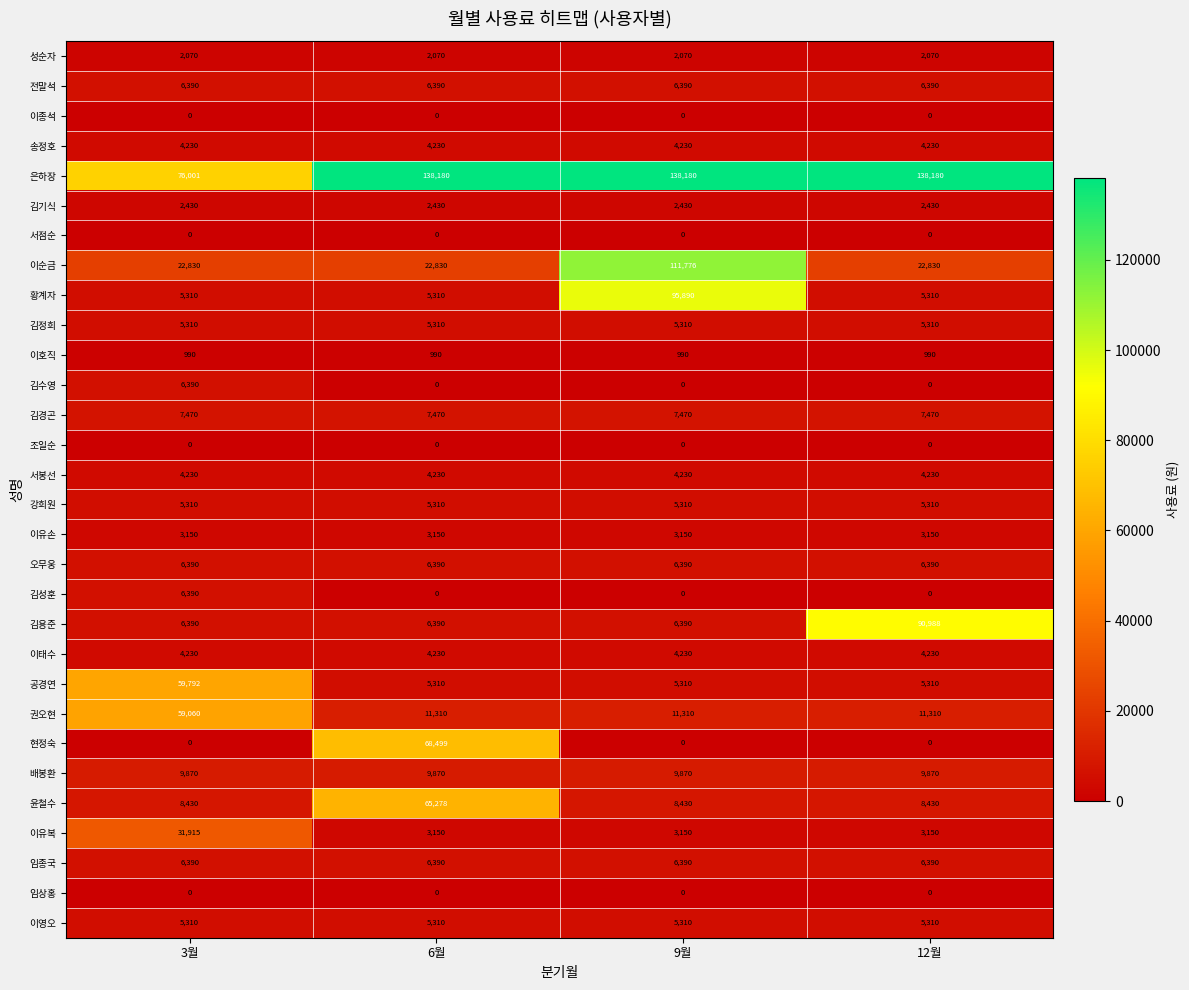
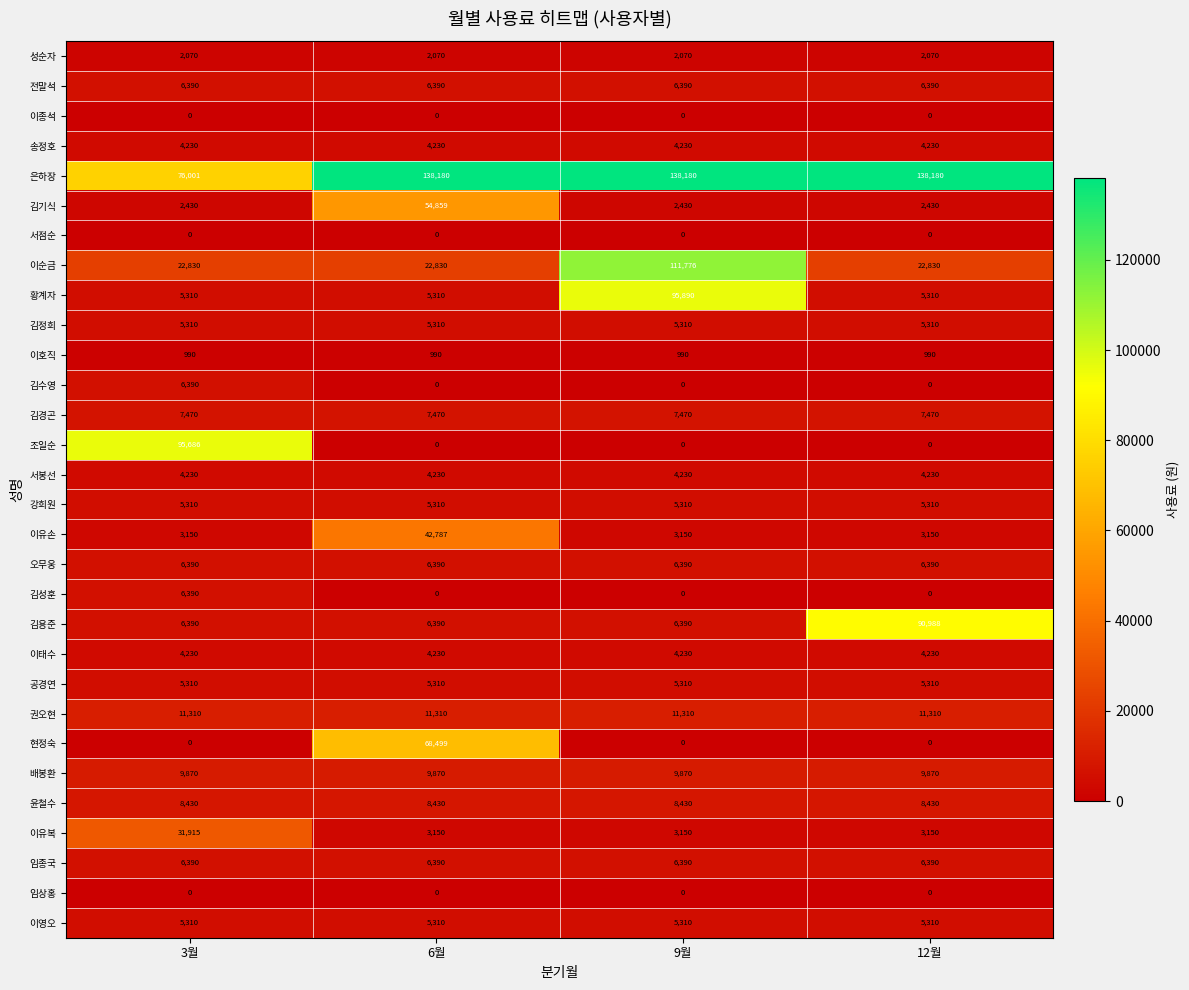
김기식, 6월: 2,430 -> 54,859
조일순, 3월: 0 -> 95,686
이유손, 6월: 3,150 -> 42,787
공경연, 3월: 59,792 -> 5,310
권오현, 3월: 59,060 -> 11,310
윤철수, 6월: 65,278 -> 8,430
